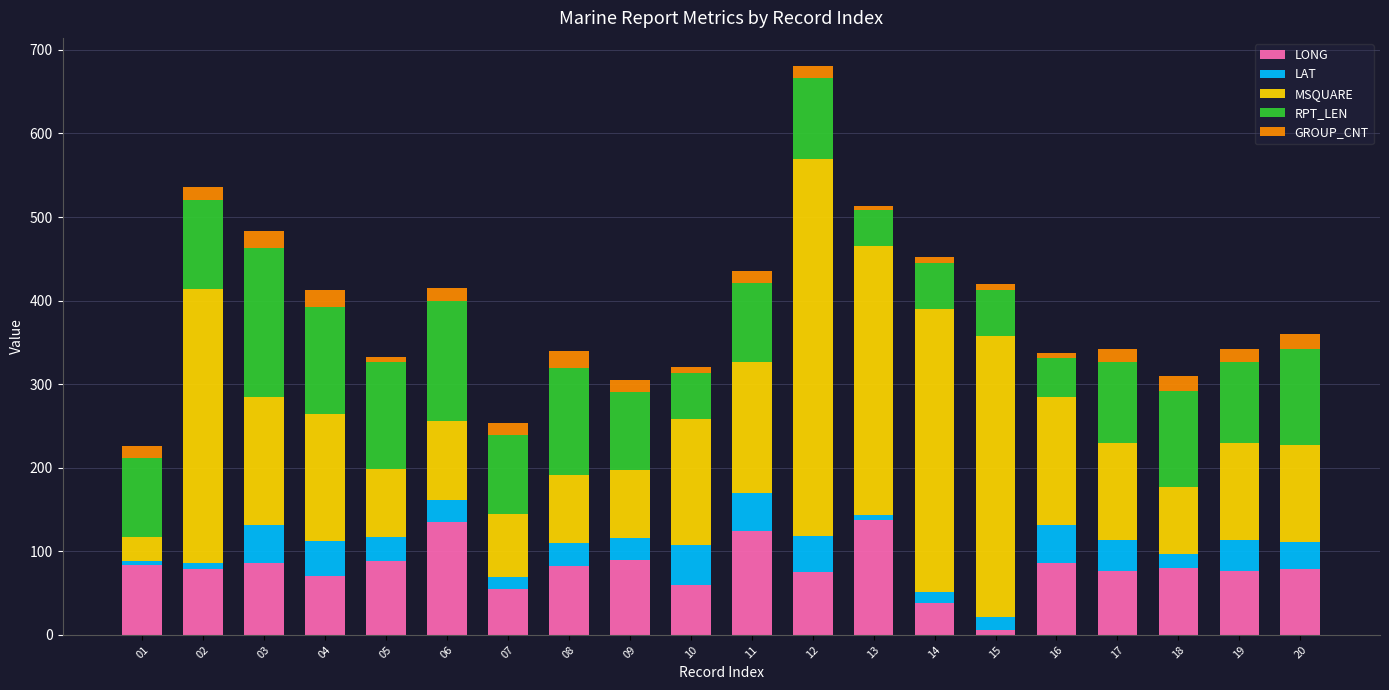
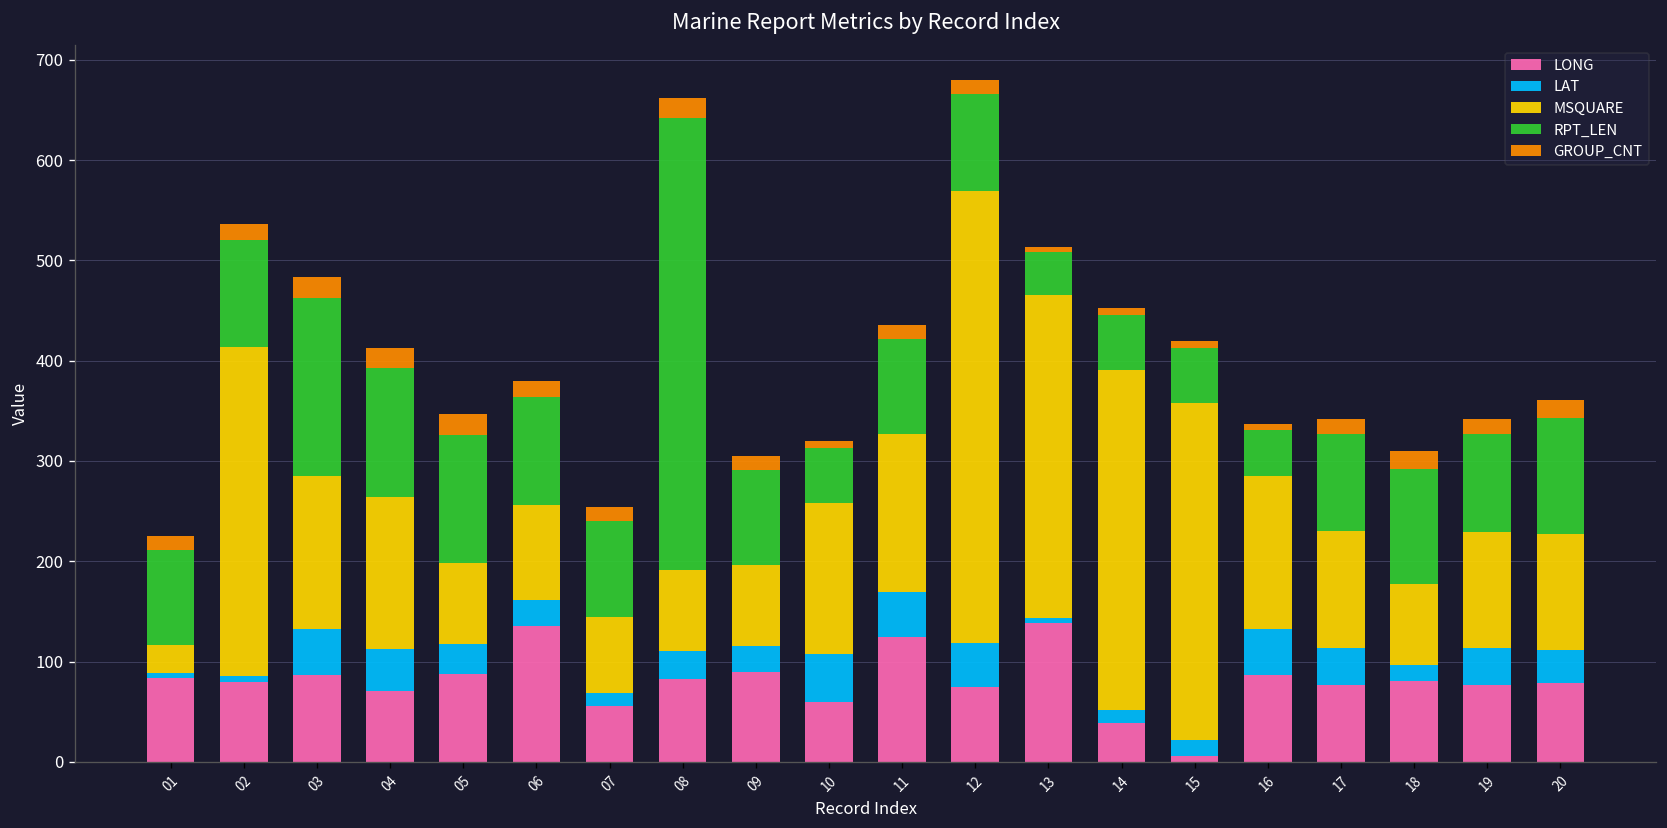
GROUP_CNT, 05: 10 -> 20
RPT_LEN, 06: 140 -> 110
RPT_LEN, 08: 130 -> 450
